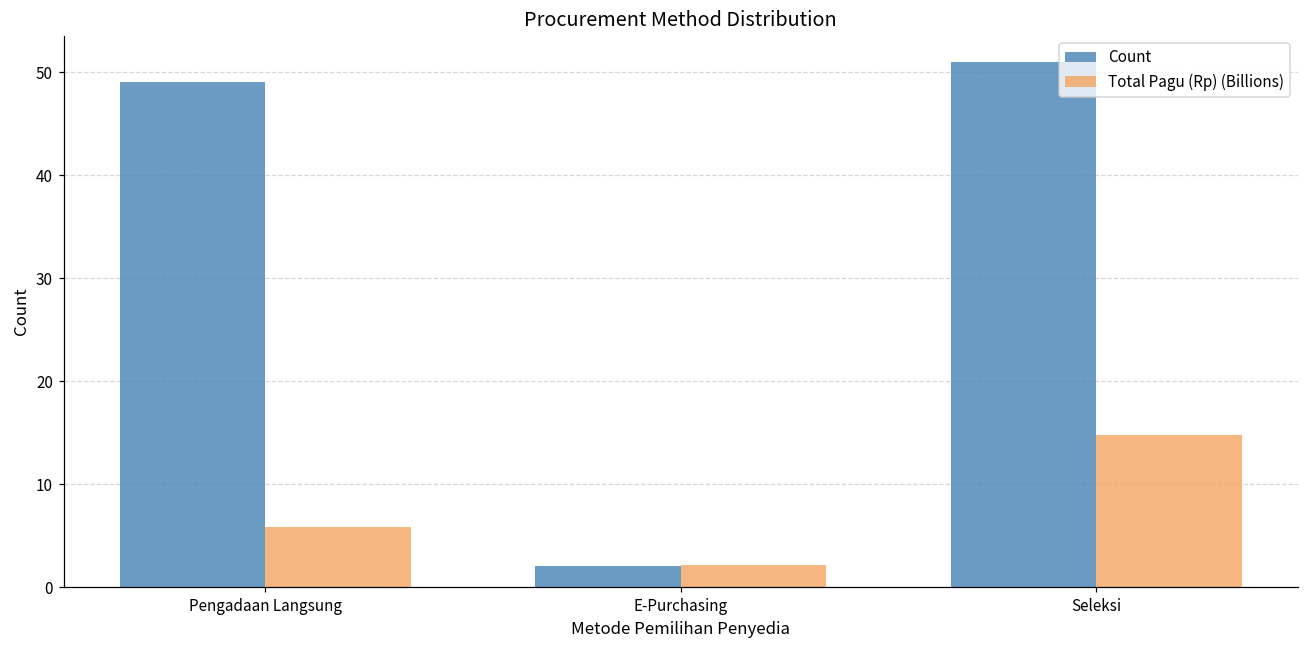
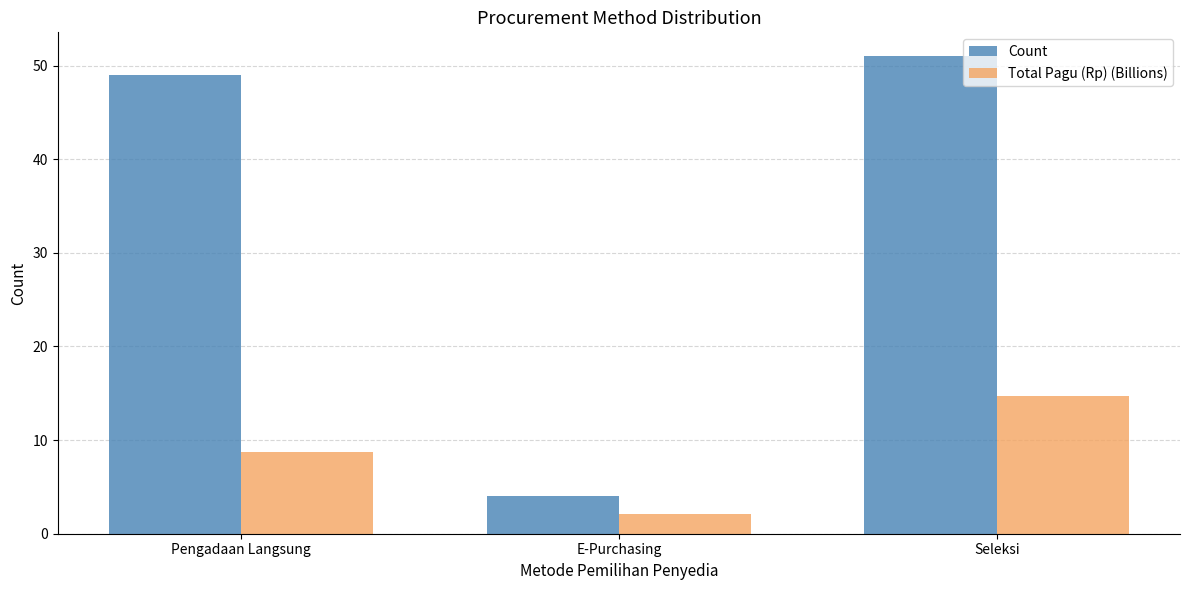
Total Pagu (Rp) (Billions), Pengadaan Langsung: 6 -> 9
Count, E-Purchasing: 2 -> 4
